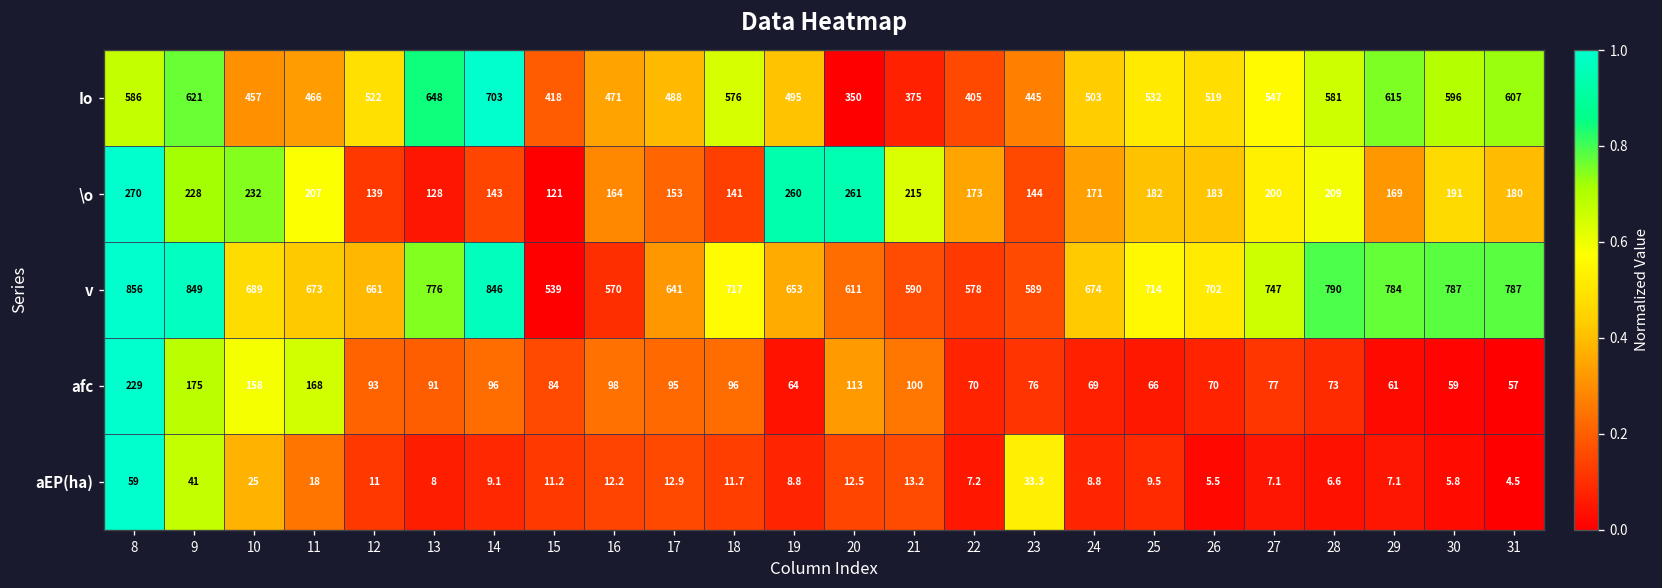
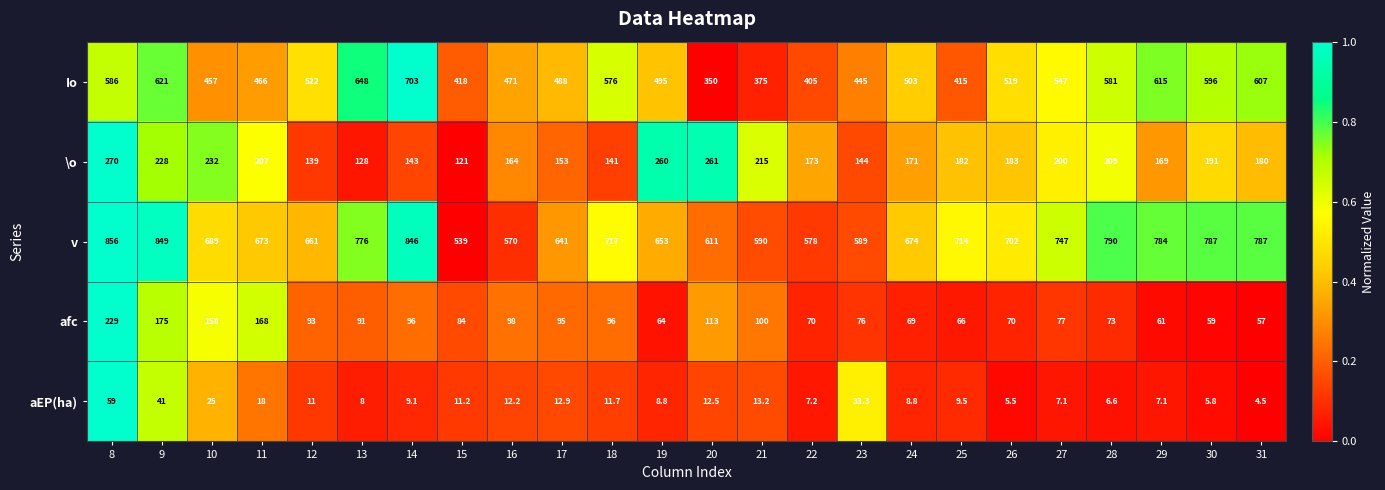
Io, 25: 532 -> 415
